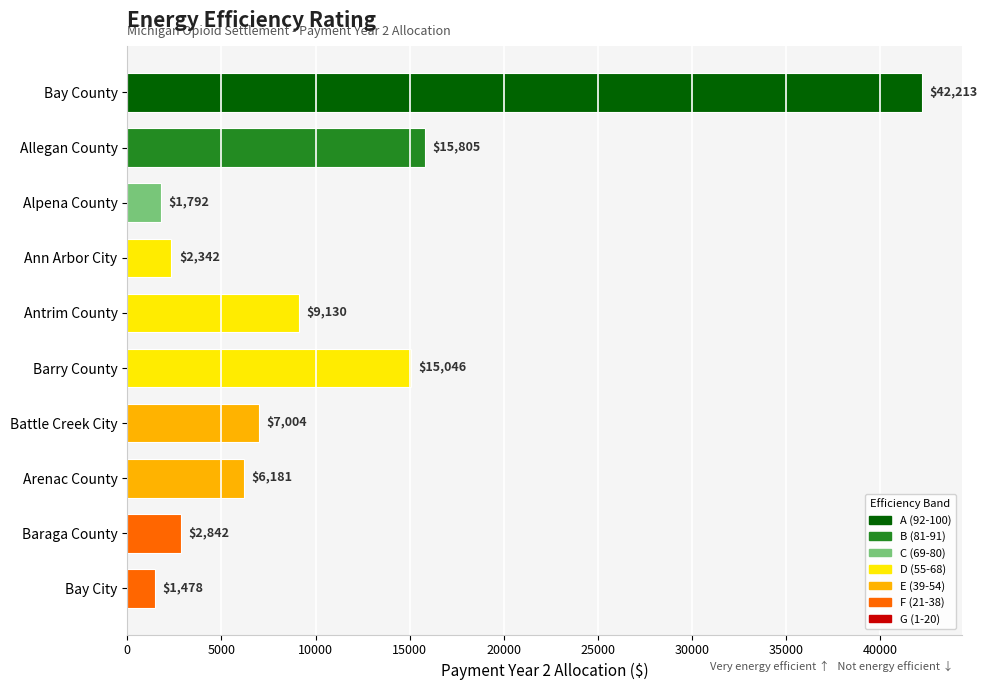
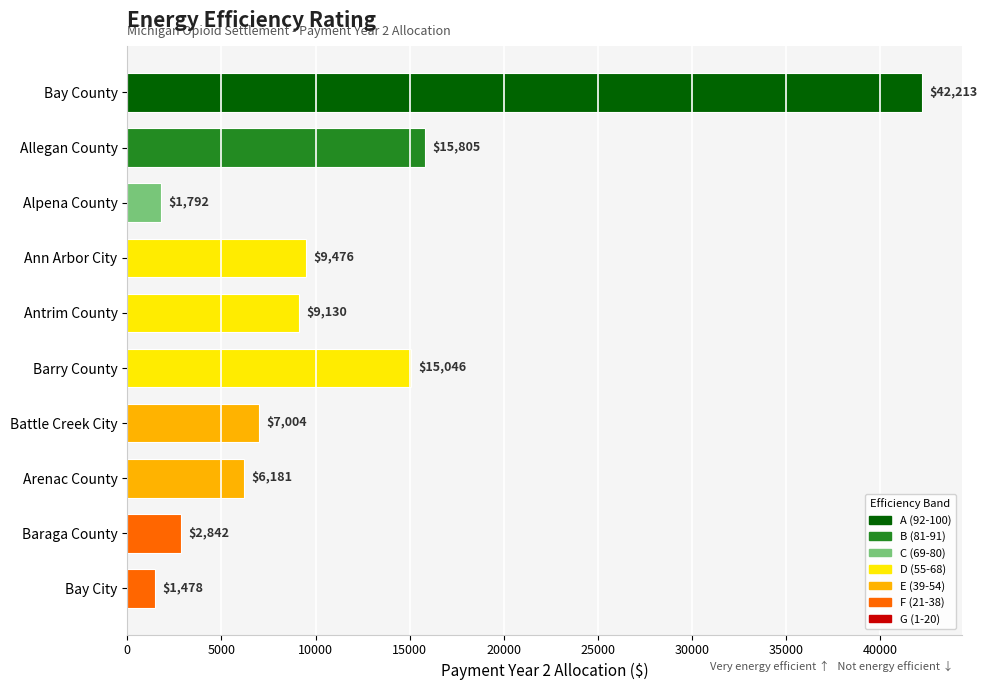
Ann Arbor City: $2,342 -> $9,476
